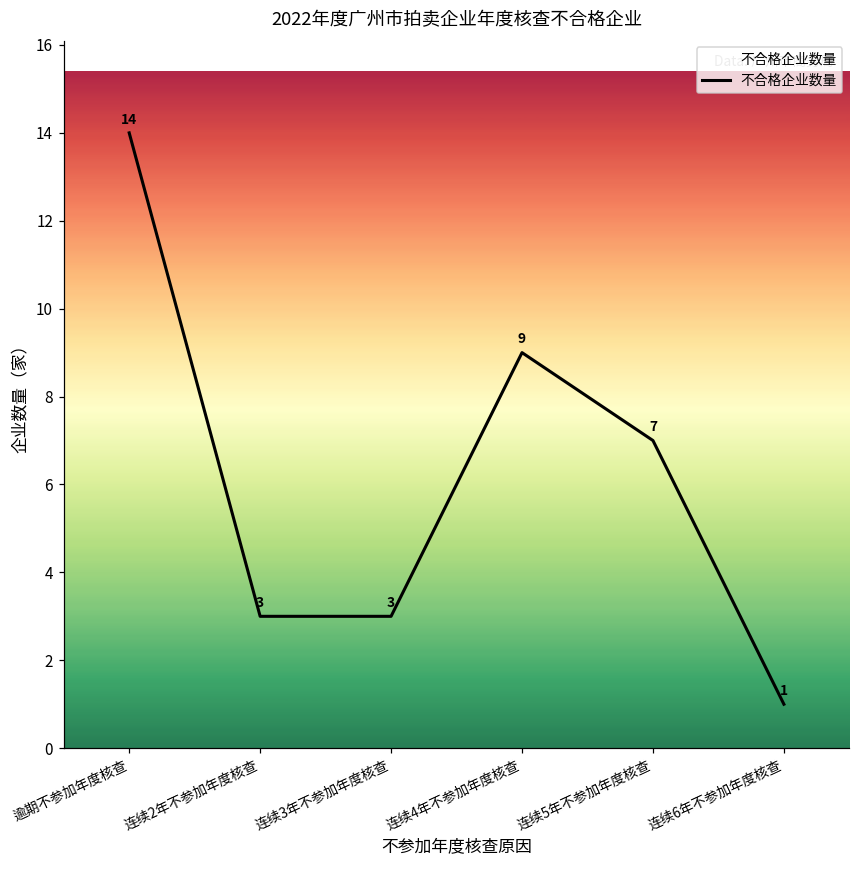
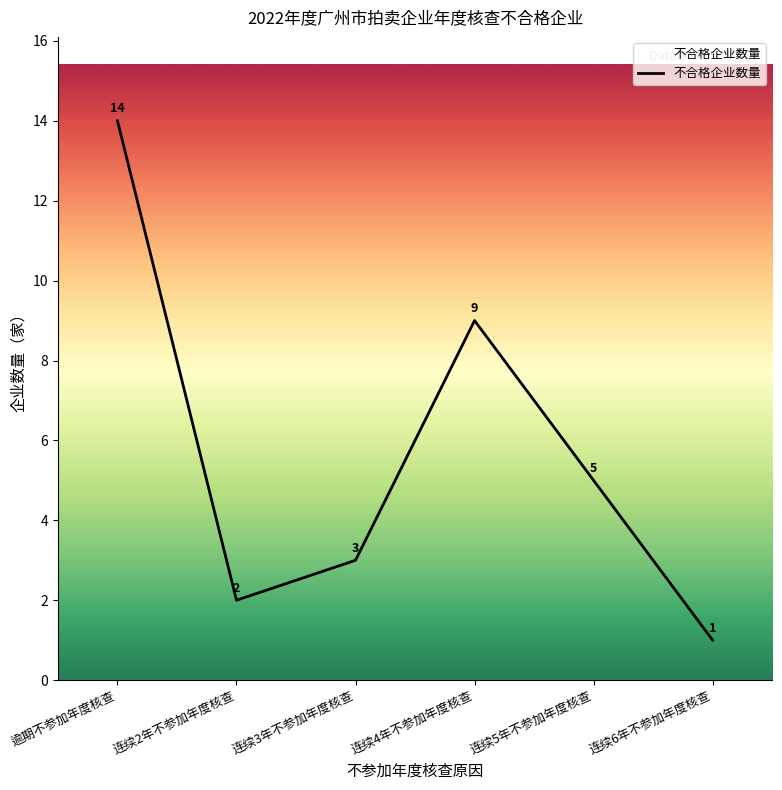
连续2年不参加年度核查: 3 -> 2
连续5年不参加年度核查: 7 -> 5
